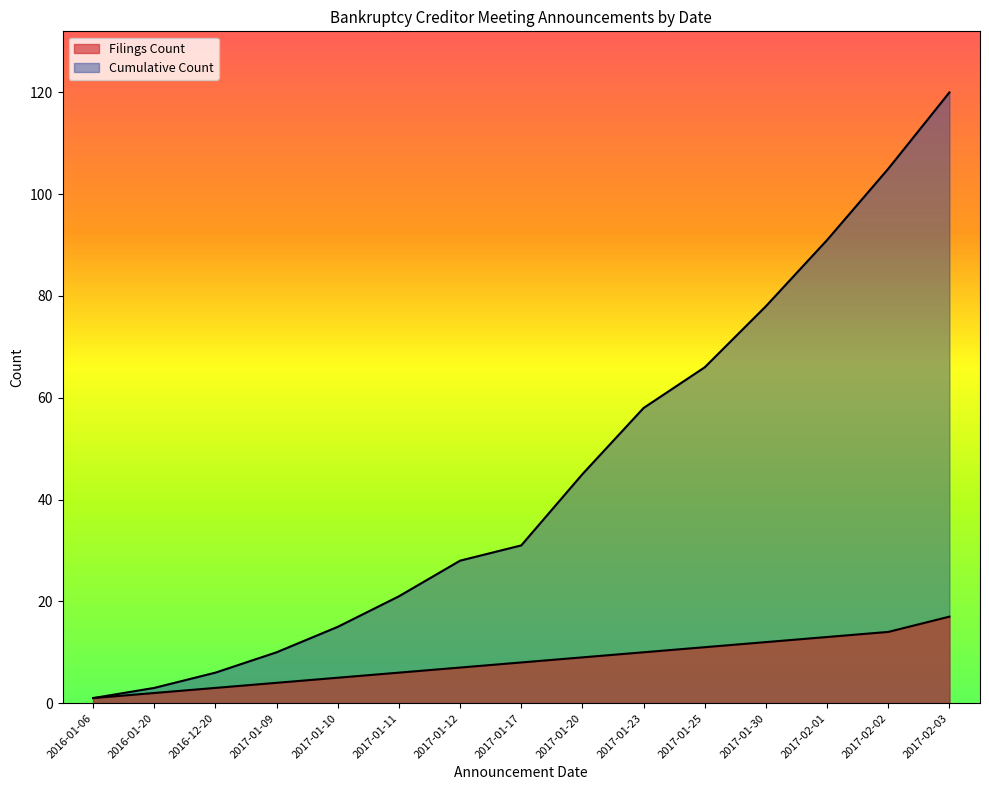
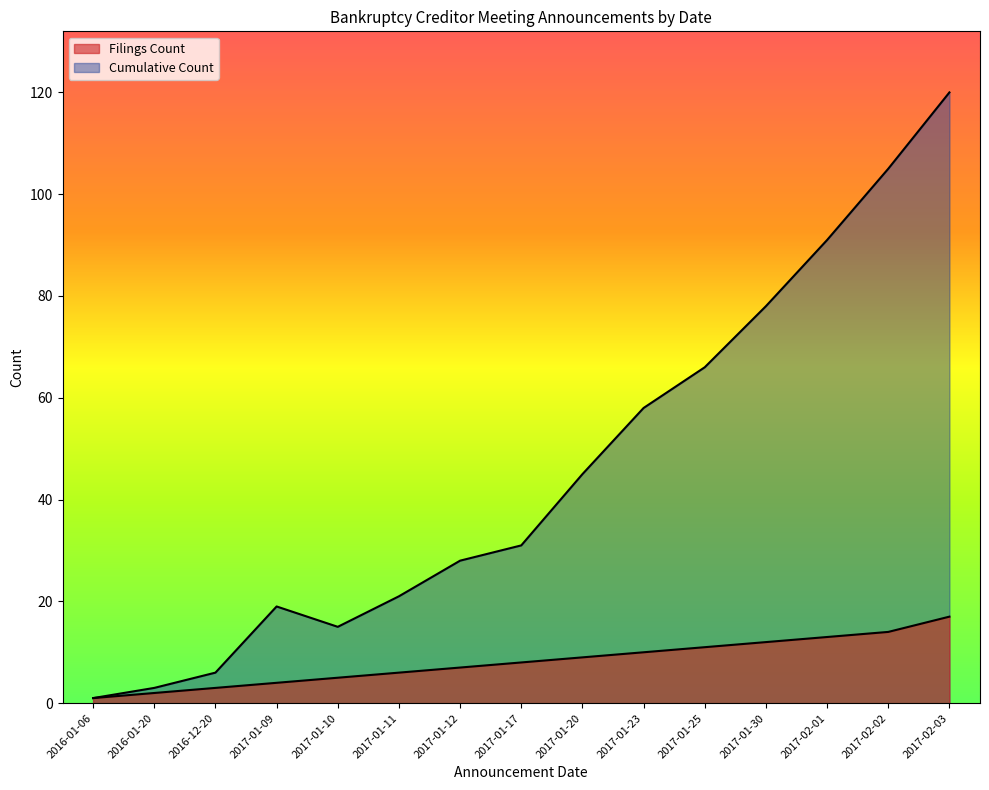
Cumulative Count, 2017-01-09: 10 -> 19
